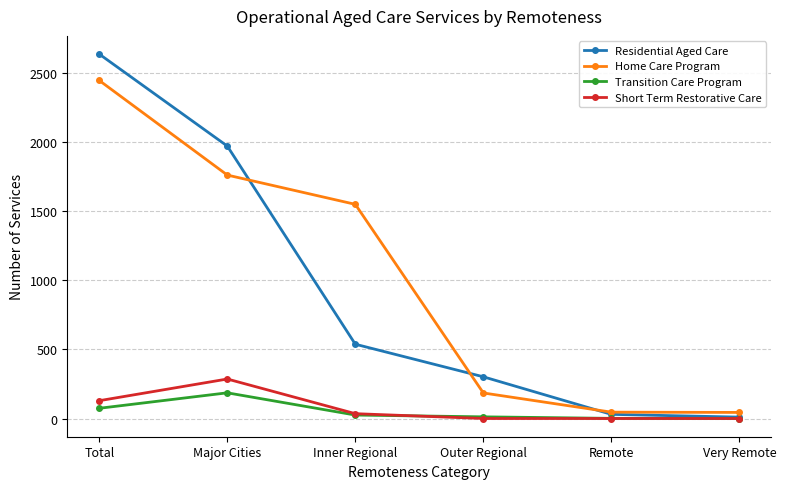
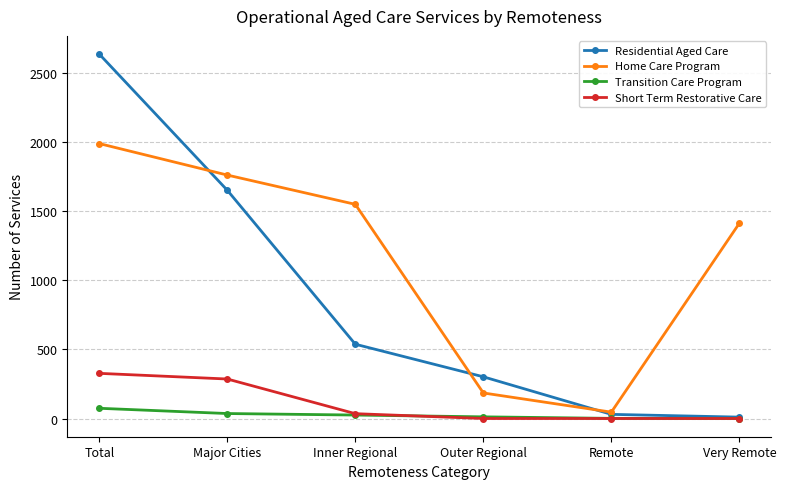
Home Care Program, Total: 2450 -> 1990
Short Term Restorative Care, Total: 130 -> 330
Residential Aged Care, Major Cities: 1970 -> 1650
Transition Care Program, Major Cities: 190 -> 40
Home Care Program, Very Remote: 40 -> 1410
